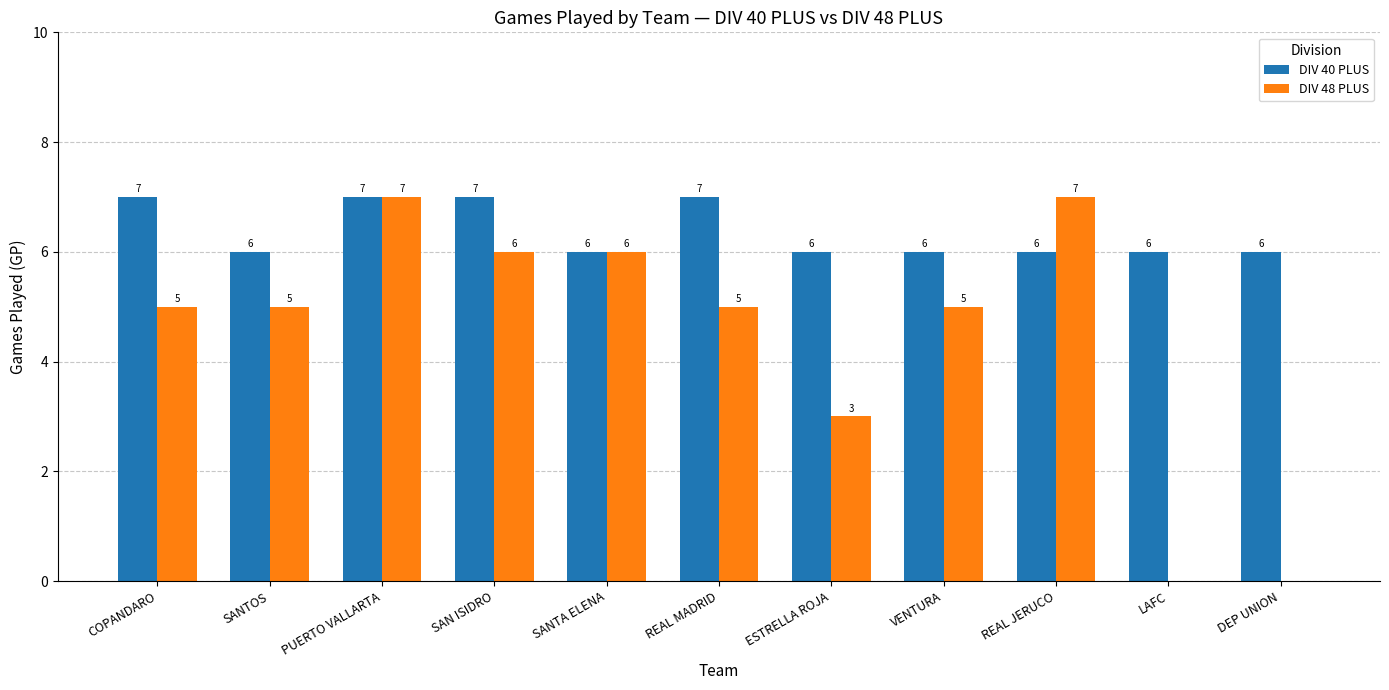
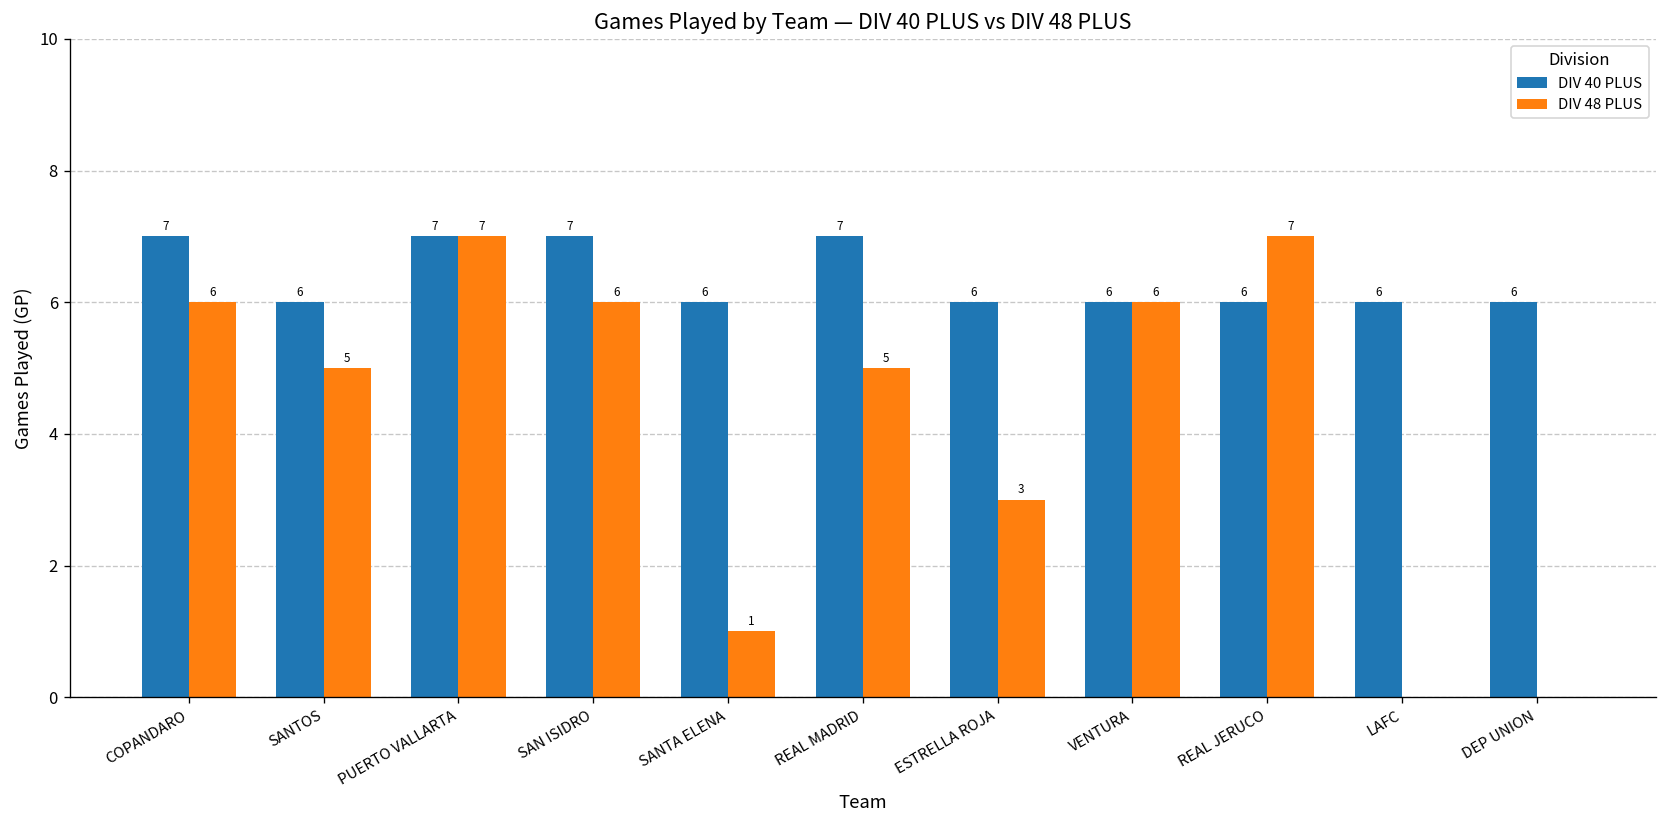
DIV 48 PLUS, COPANDARO: 5 -> 6
DIV 48 PLUS, SANTA ELENA: 6 -> 1
DIV 48 PLUS, VENTURA: 5 -> 6
